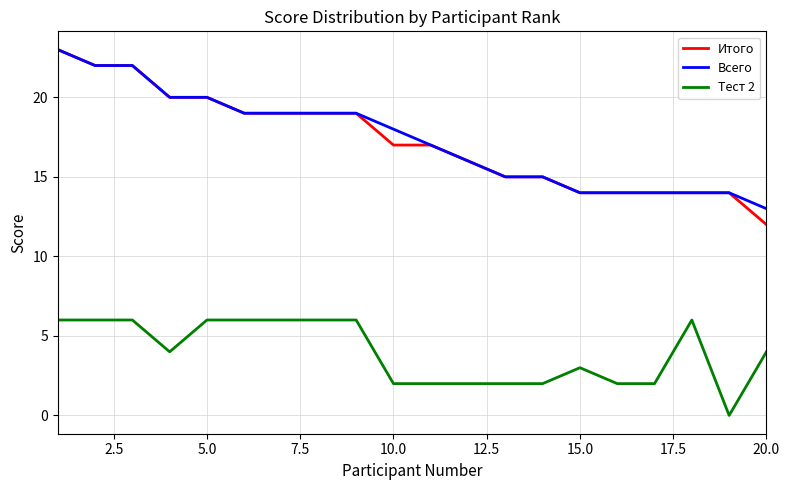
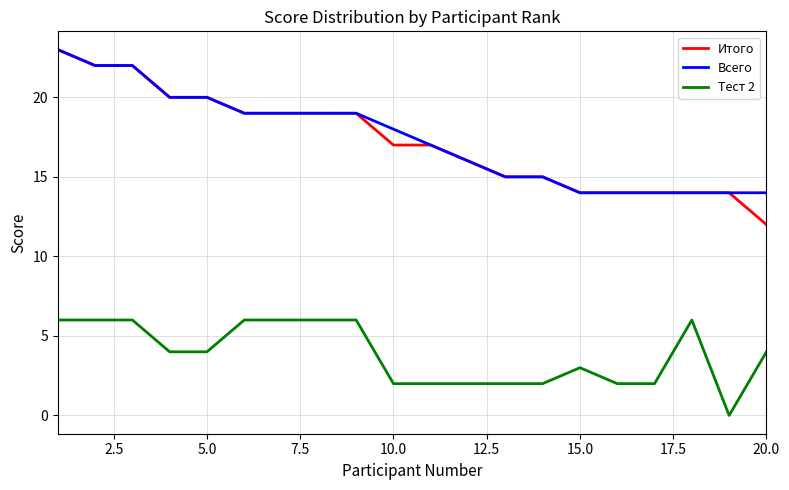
Тест 2, 5.0: 6 -> 4
Всего, 20.0: 13 -> 14
